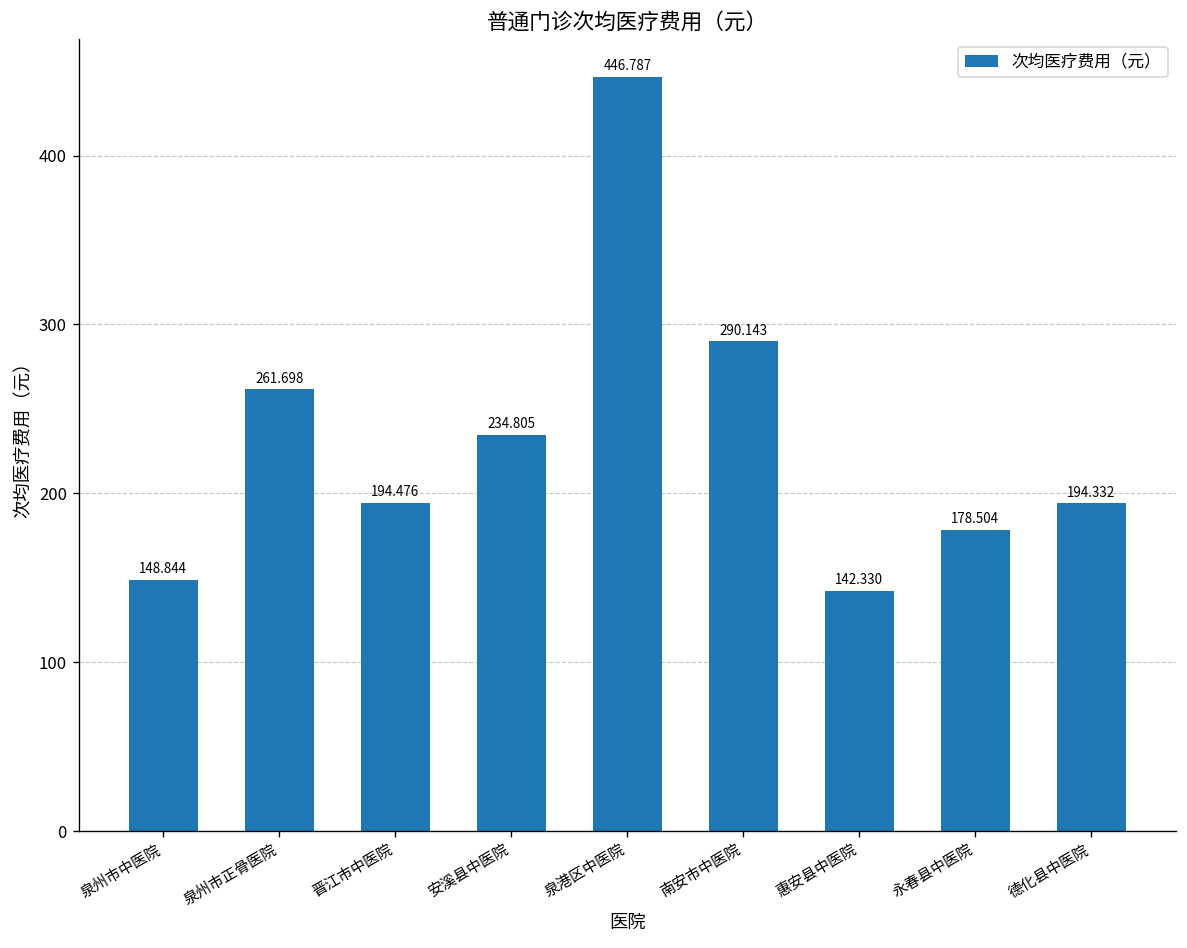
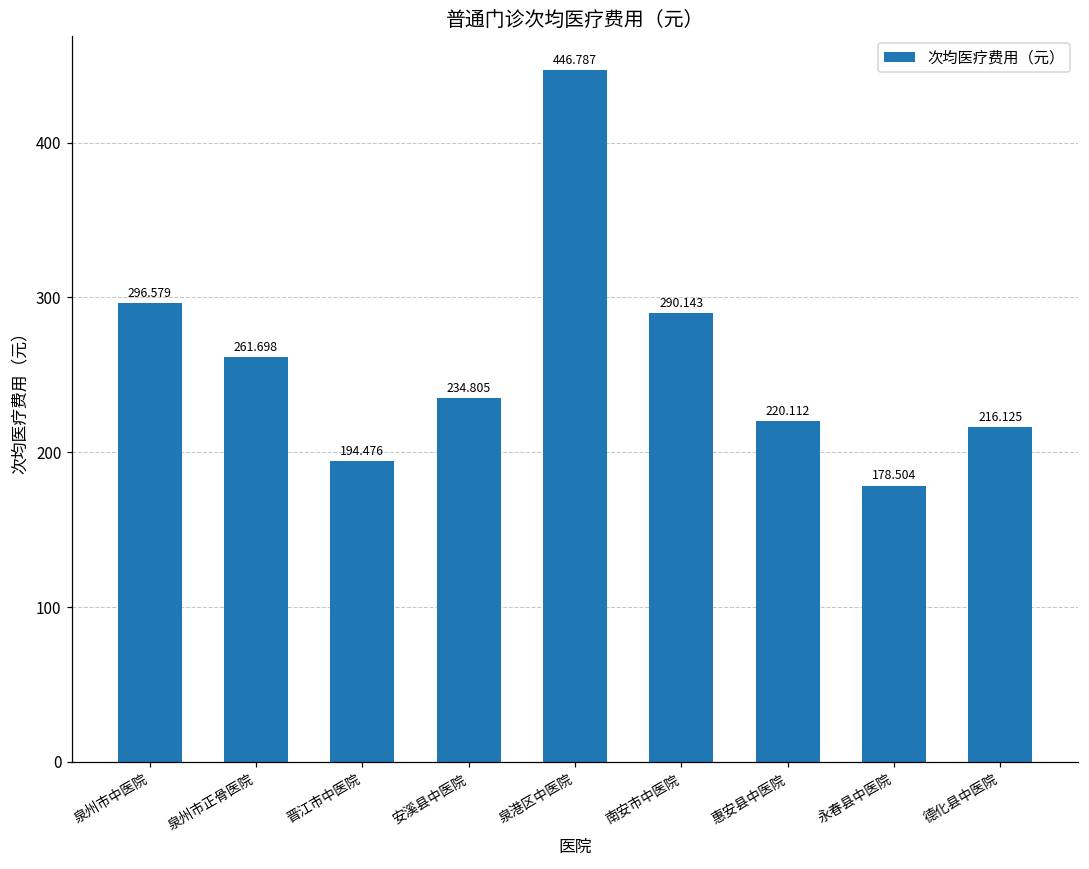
泉州市中医院: 148.844 -> 296.579
惠安县中医院: 142.330 -> 220.112
德化县中医院: 194.332 -> 216.125
